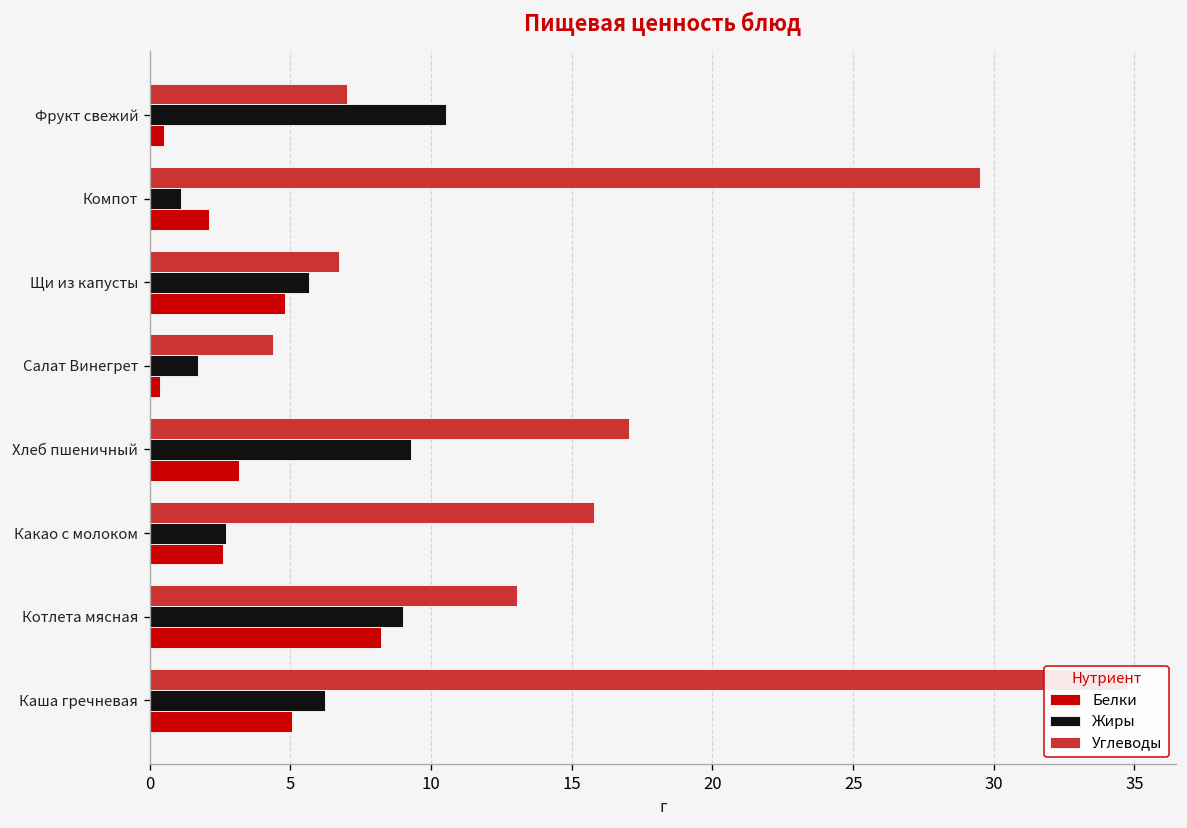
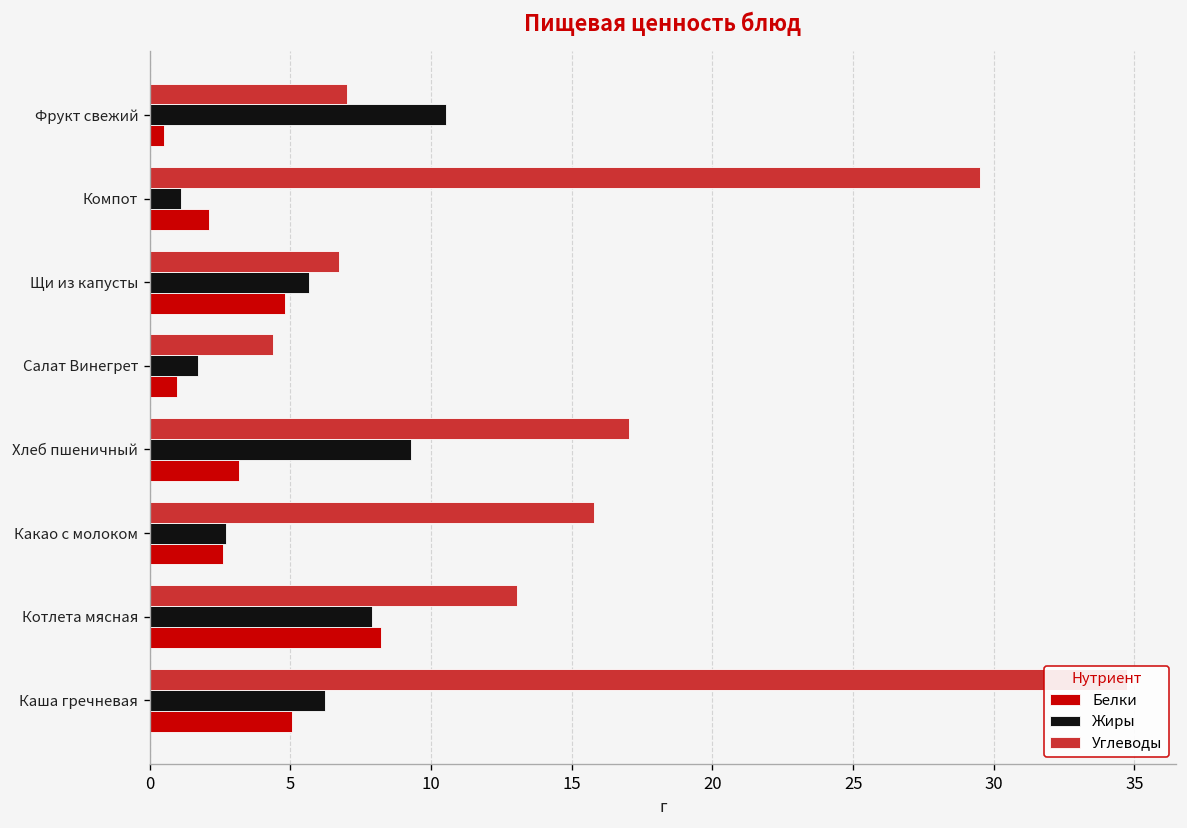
Белки, Салат Винегрет: 0.4 -> 1.0
Жиры, Котлета мясная: 9.0 -> 7.9
